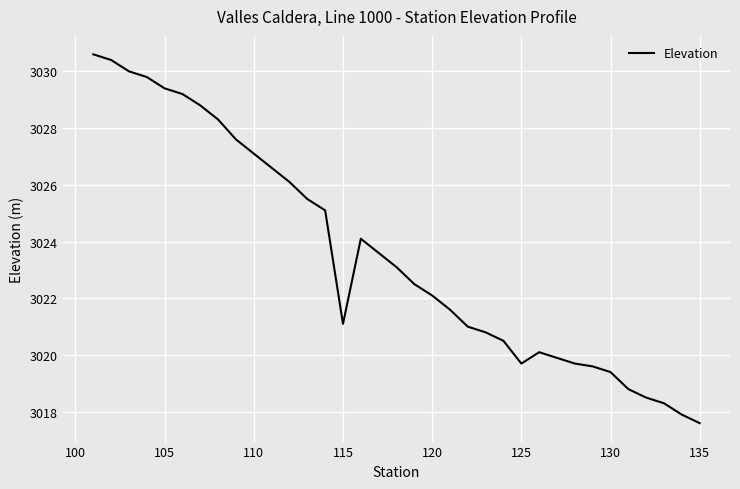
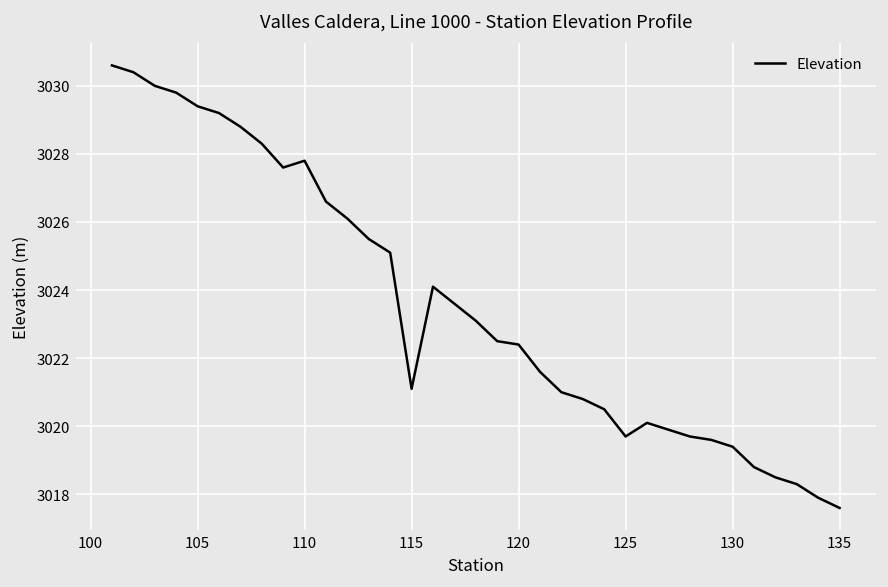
110: 3027.1 -> 3027.8
120: 3022.1 -> 3022.4
